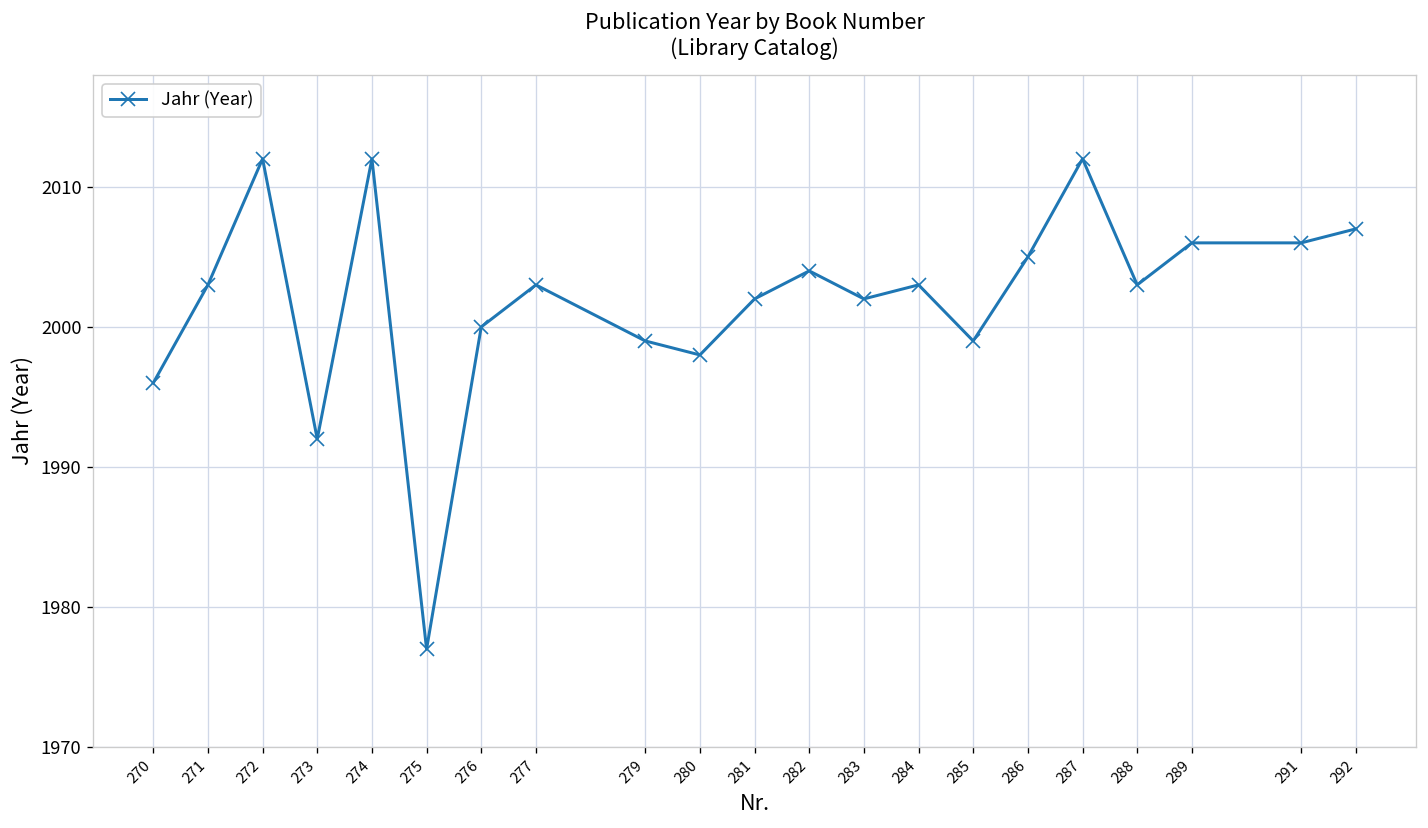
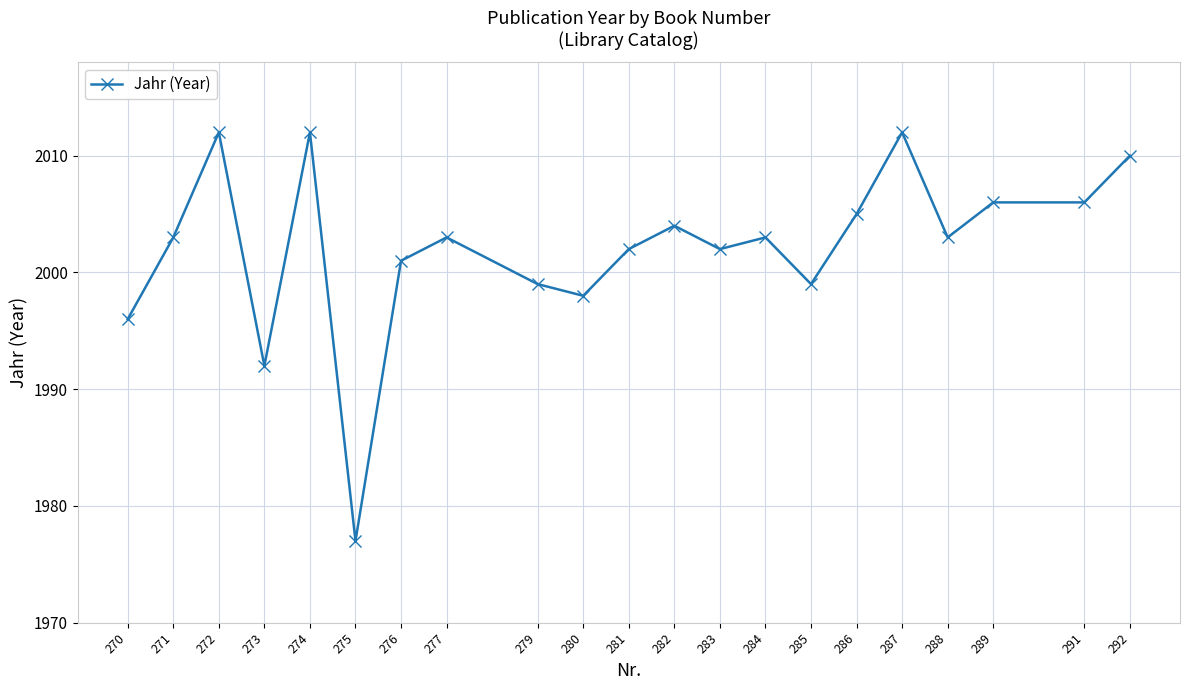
276: 2000 -> 2001
292: 2007 -> 2010
